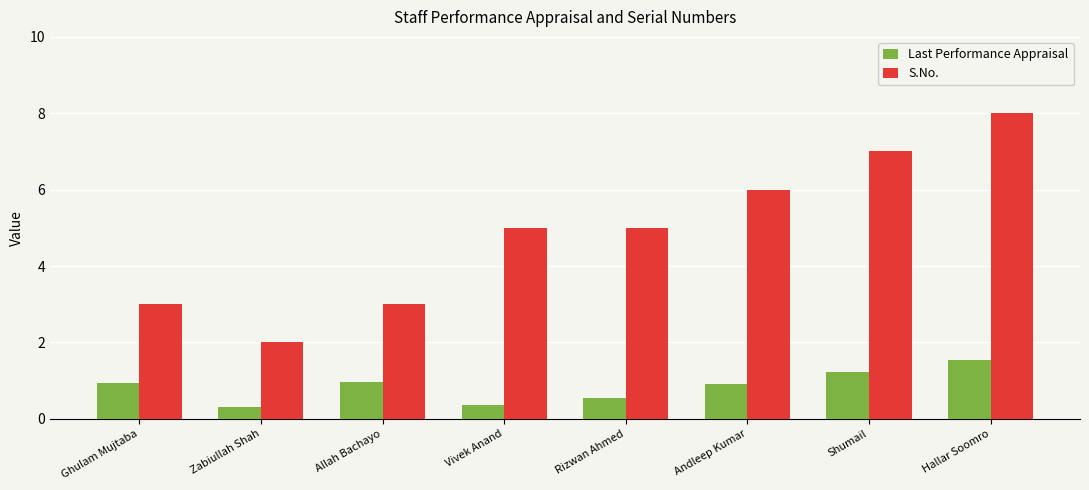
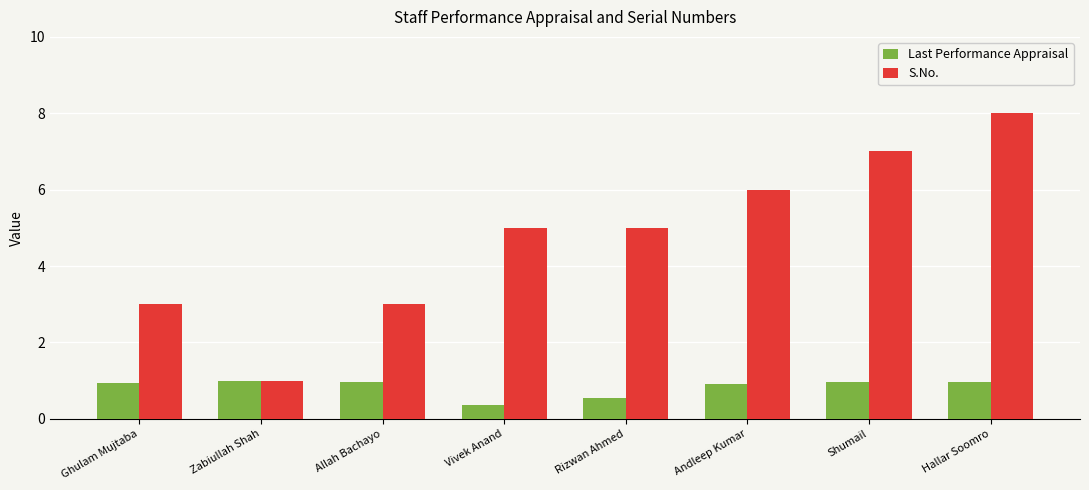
Last Performance Appraisal, Zabiullah Shah: 0.3 -> 1.0
S.No., Zabiullah Shah: 2 -> 1
Last Performance Appraisal, Shumail: 1.2 -> 1.0
Last Performance Appraisal, Hallar Soomro: 1.5 -> 1.0
